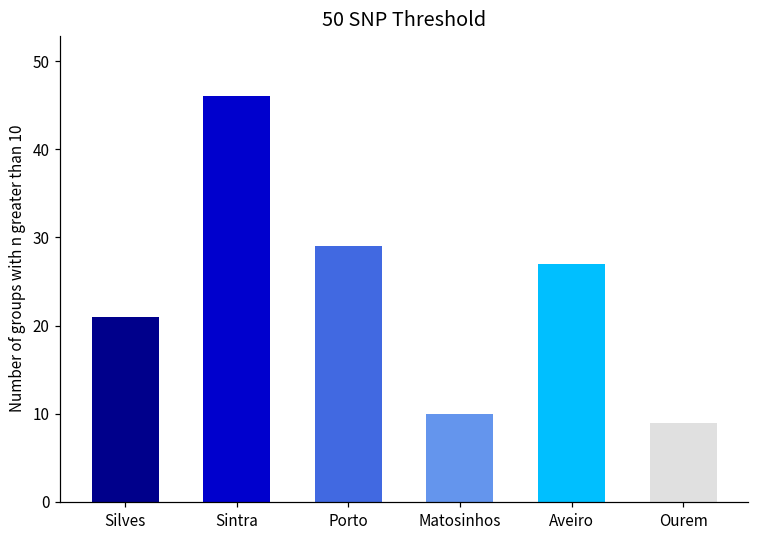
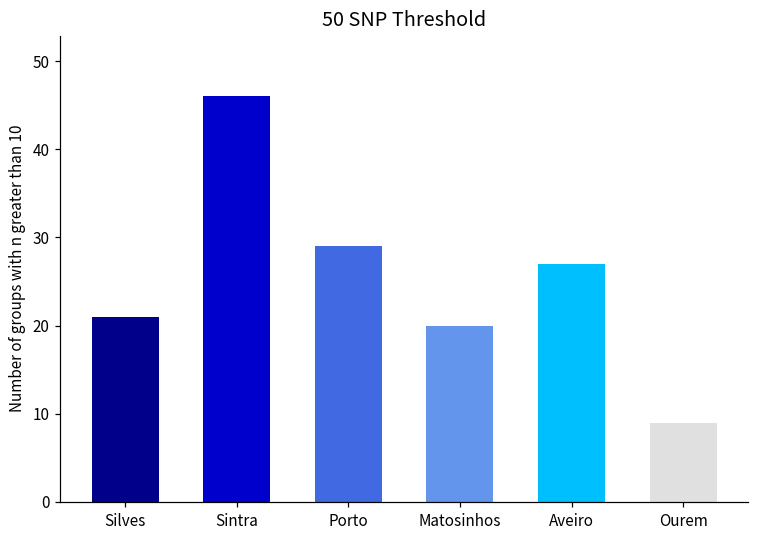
Matosinhos: 10 -> 20
